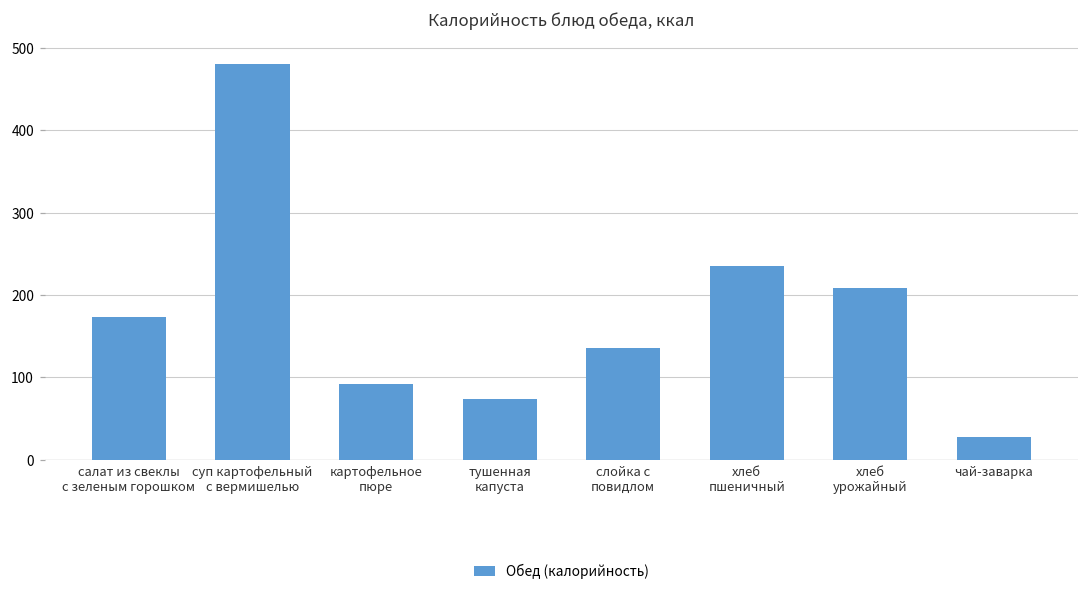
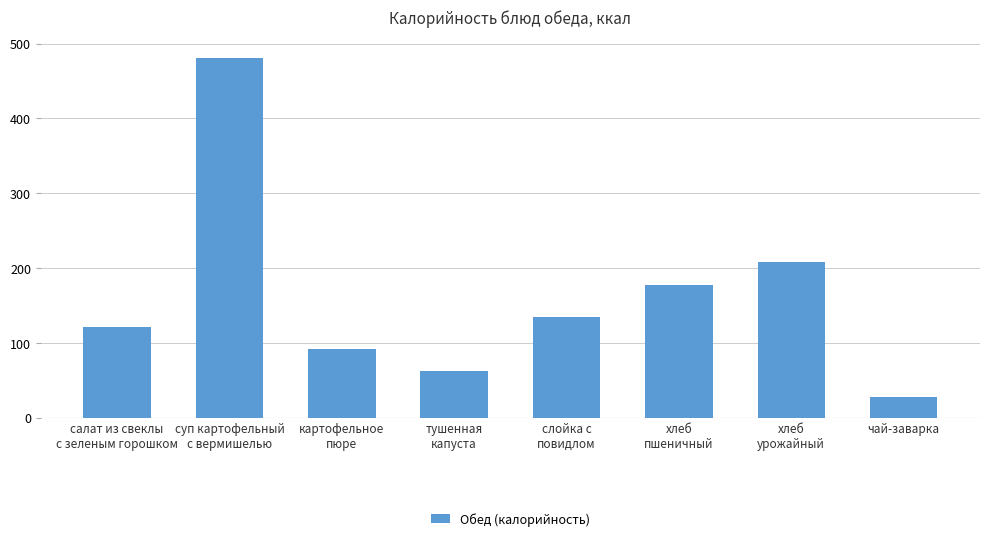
салат из свеклы с зеленым горошком: 170 -> 120
тушенная капуста: 70 -> 60
хлеб пшеничный: 240 -> 180
